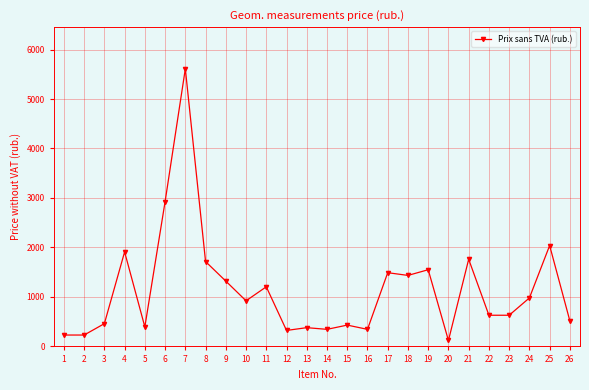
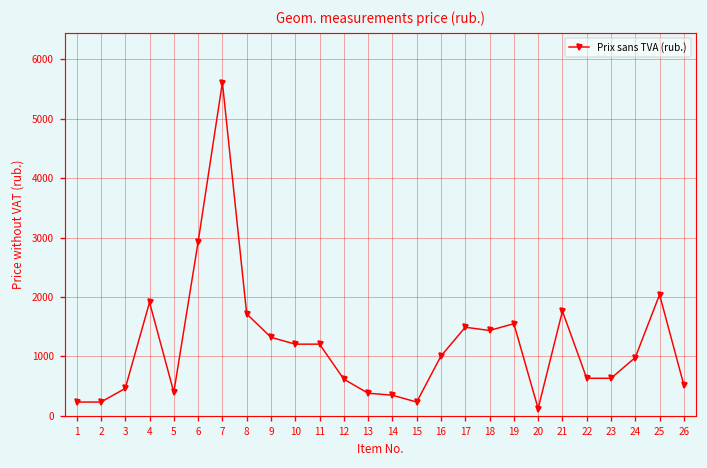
10: 900 -> 1200
12: 300 -> 600
15: 400 -> 200
16: 300 -> 1000
